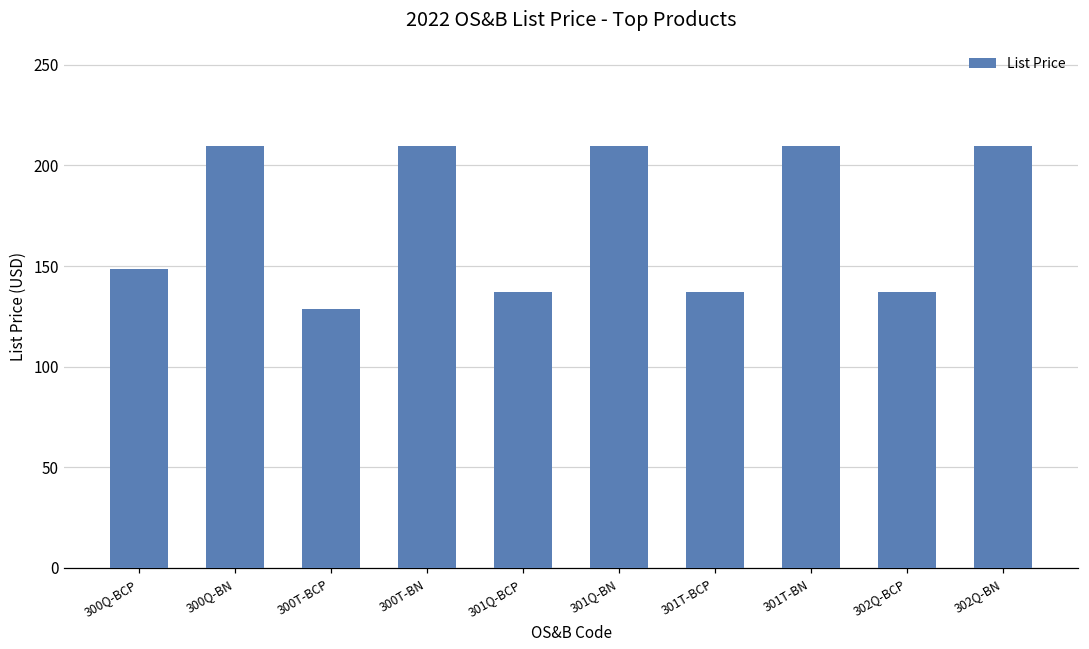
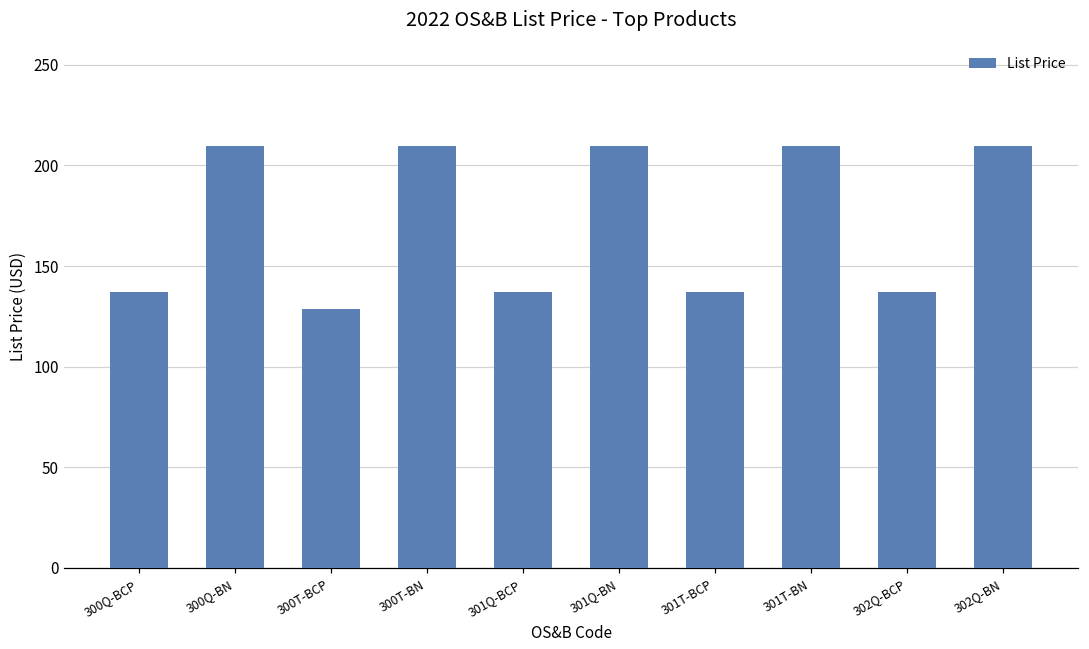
300Q-BCP: 148 -> 137
